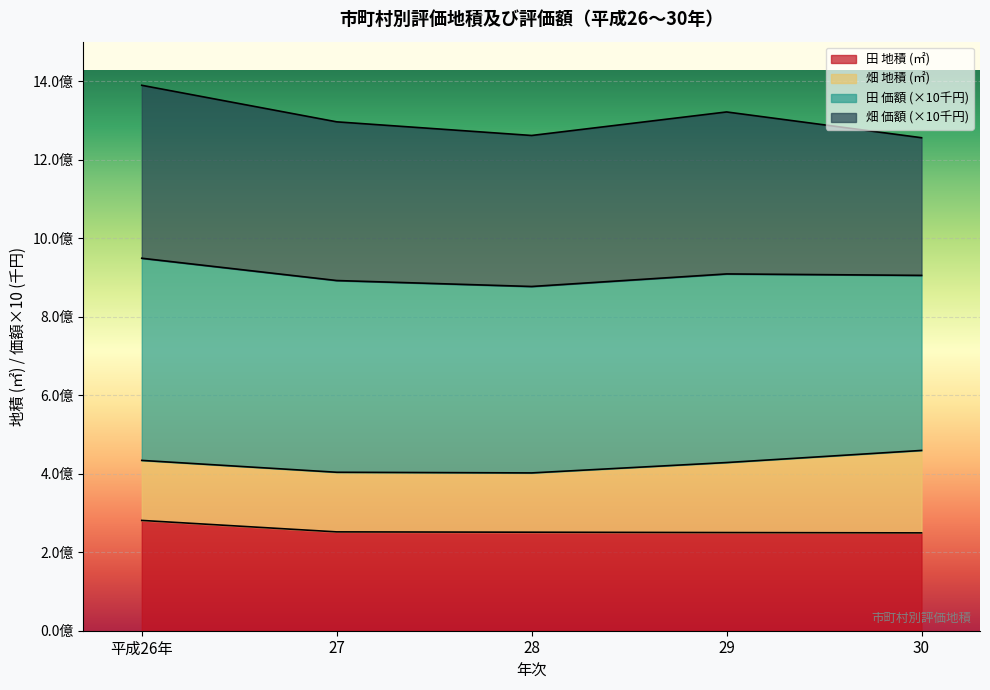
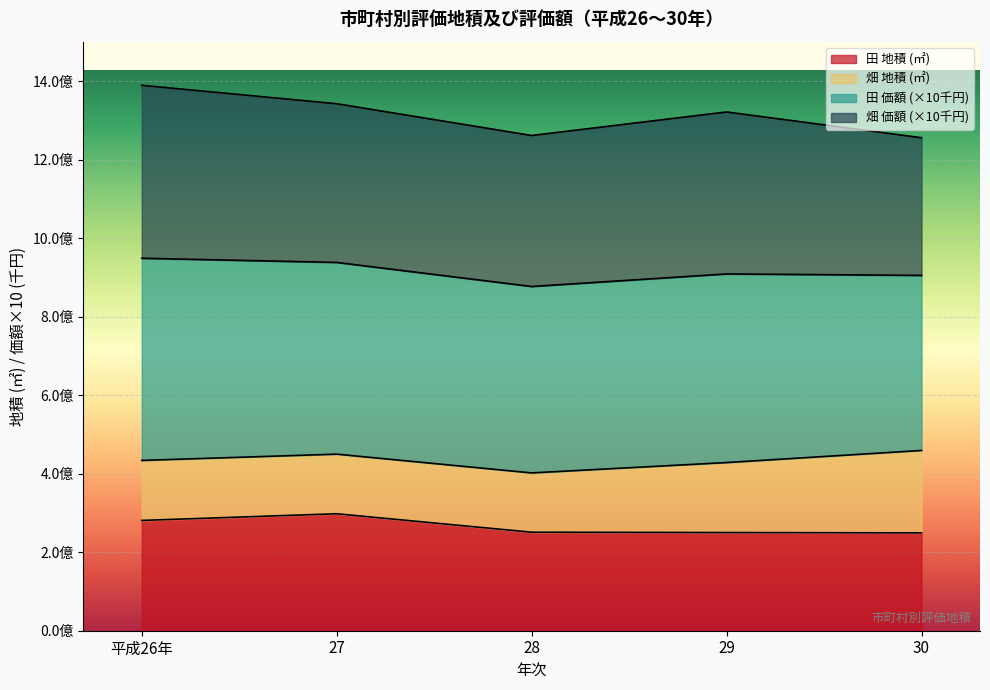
田 地積 (㎡), 27: 2.5億 -> 3.0億
